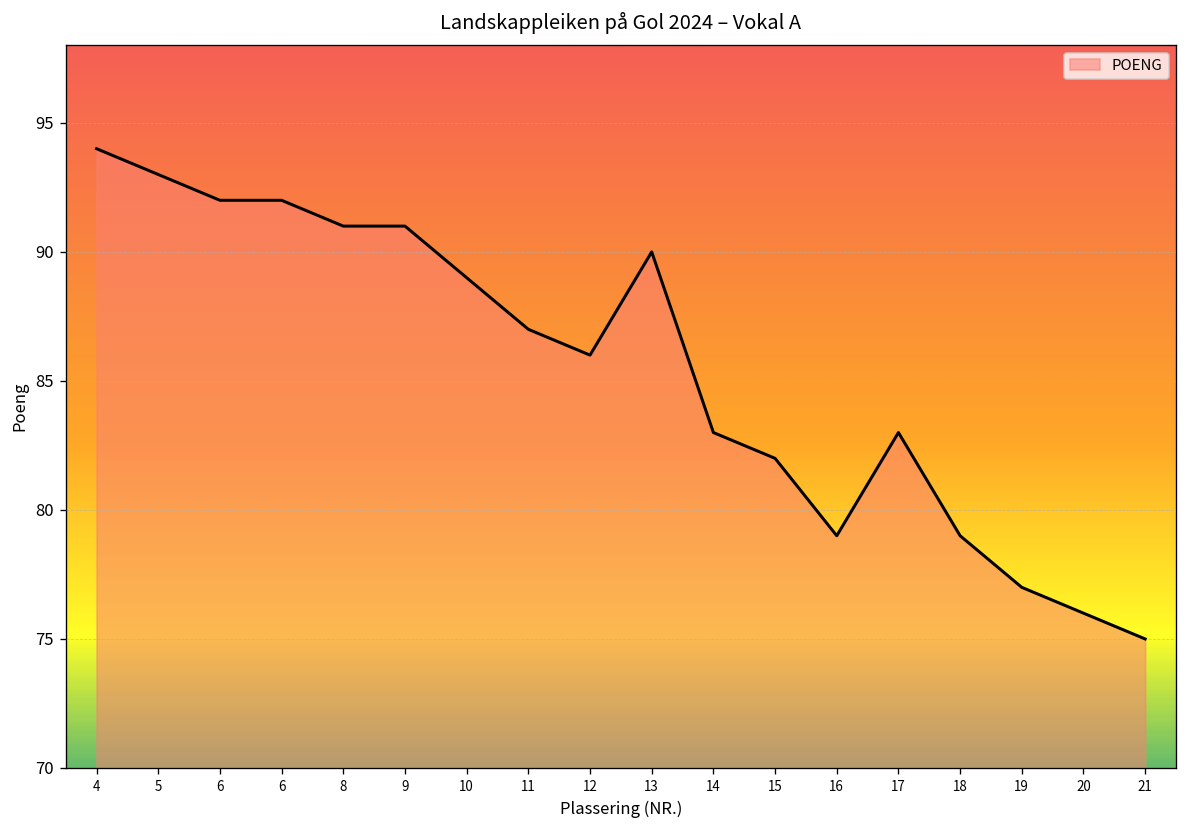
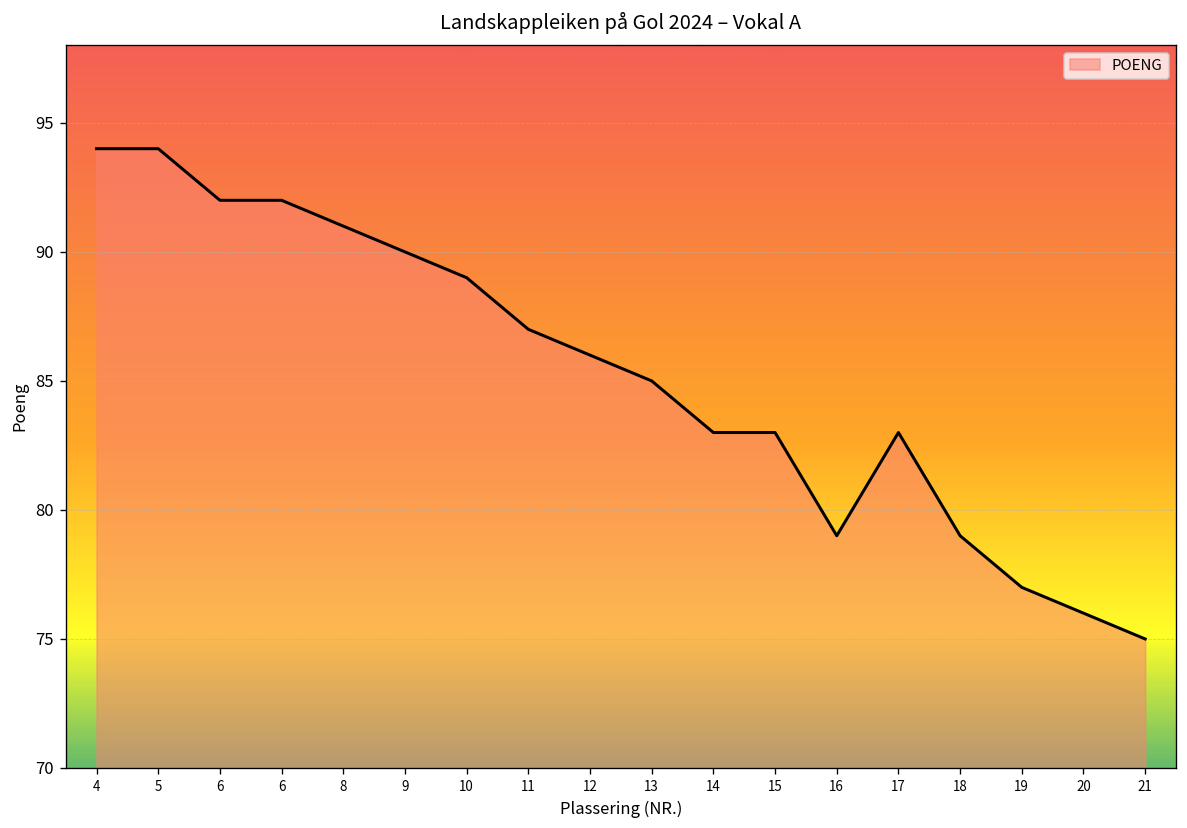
5: 93 -> 94
9: 91 -> 90
13: 90 -> 85
15: 82 -> 83
